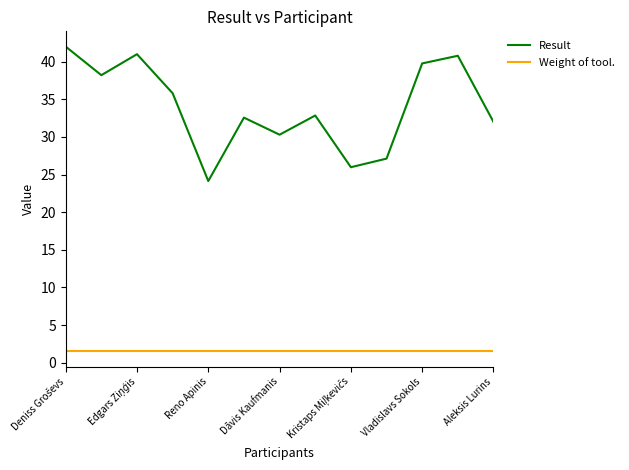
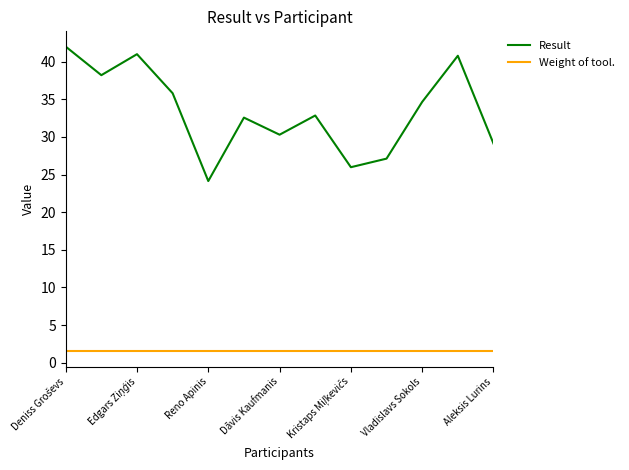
Result, Vladislavs Sokols: 40 -> 35
Result, Aleksis Lurins: 32 -> 29
